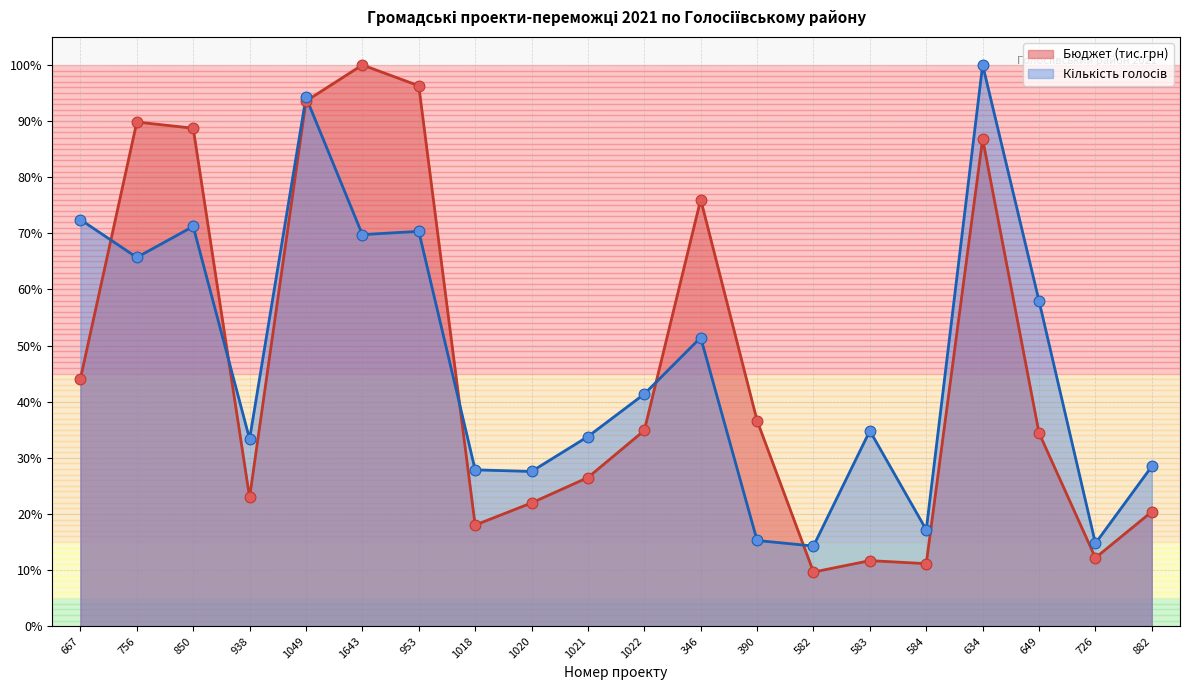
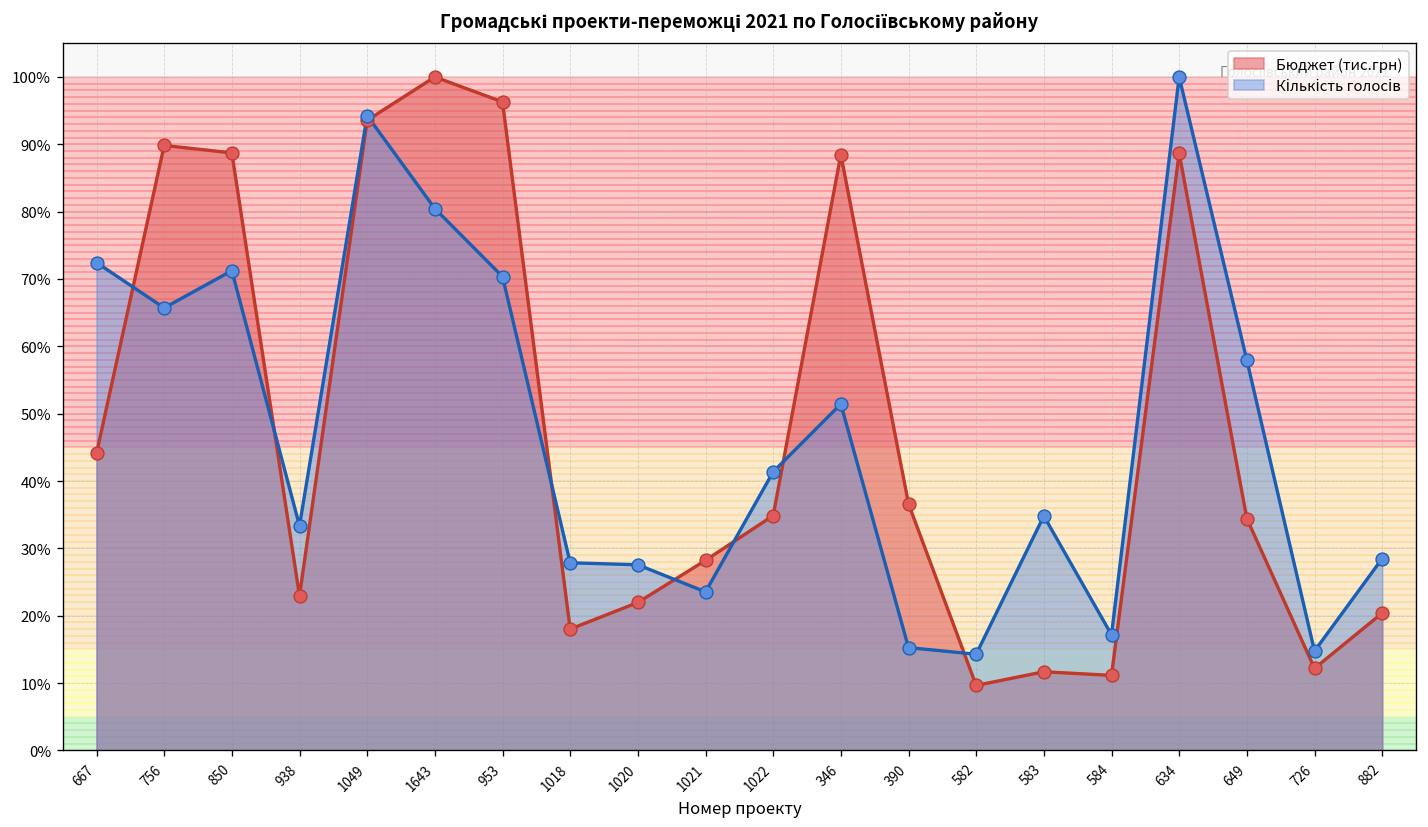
Кількість голосів, 1643: 70% -> 80%
Бюджет (тис.грн), 1021: 26% -> 28%
Кількість голосів, 1021: 34% -> 24%
Бюджет (тис.грн), 346: 76% -> 88%
Бюджет (тис.грн), 634: 87% -> 89%
